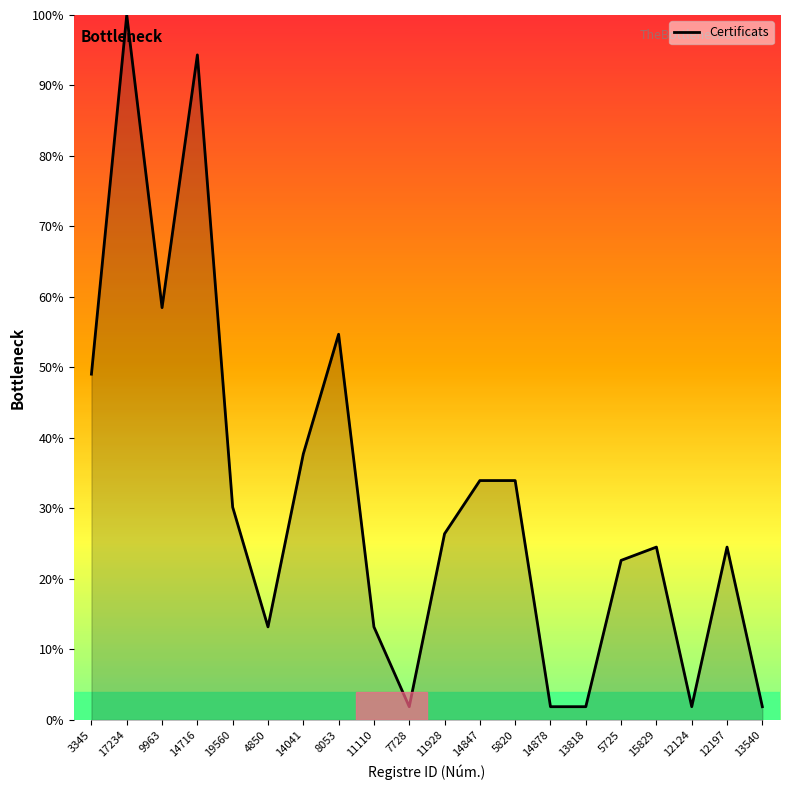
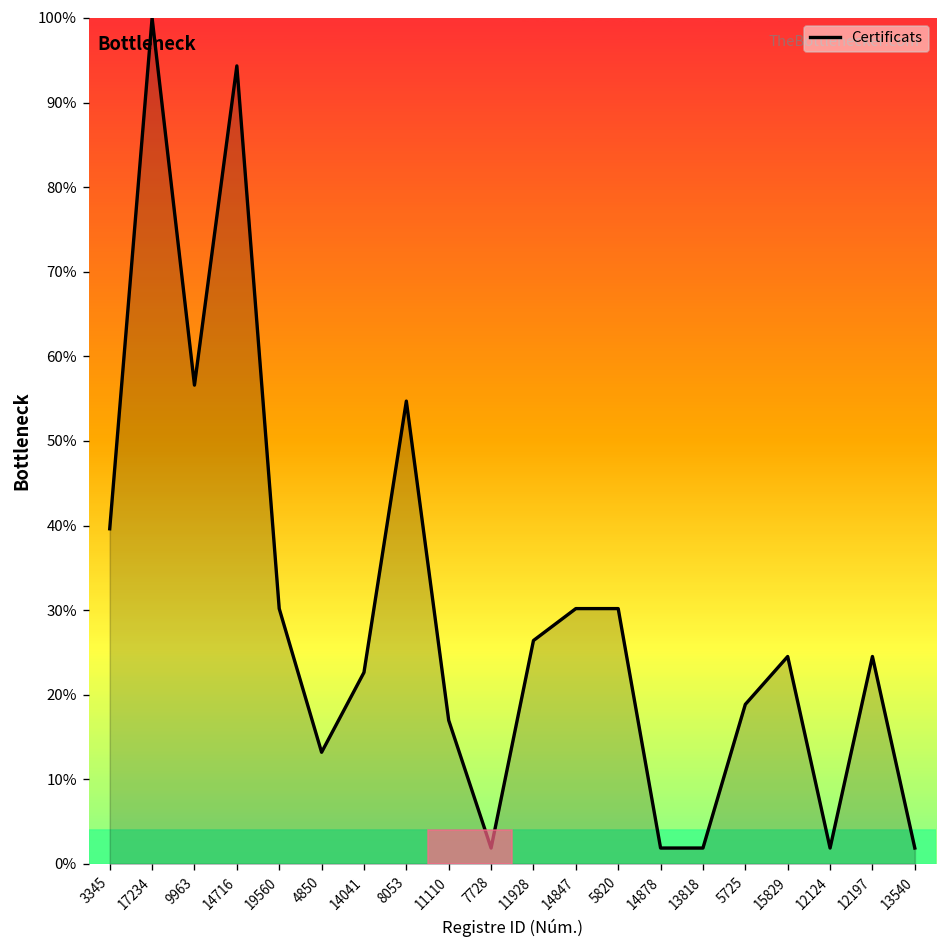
Certificats, 3345: 49% -> 40%
Certificats, 9963: 58% -> 57%
Certificats, 14041: 38% -> 23%
Certificats, 11110: 13% -> 17%
Certificats, 14847: 34% -> 30%
Certificats, 5820: 34% -> 30%
Certificats, 5725: 23% -> 19%
